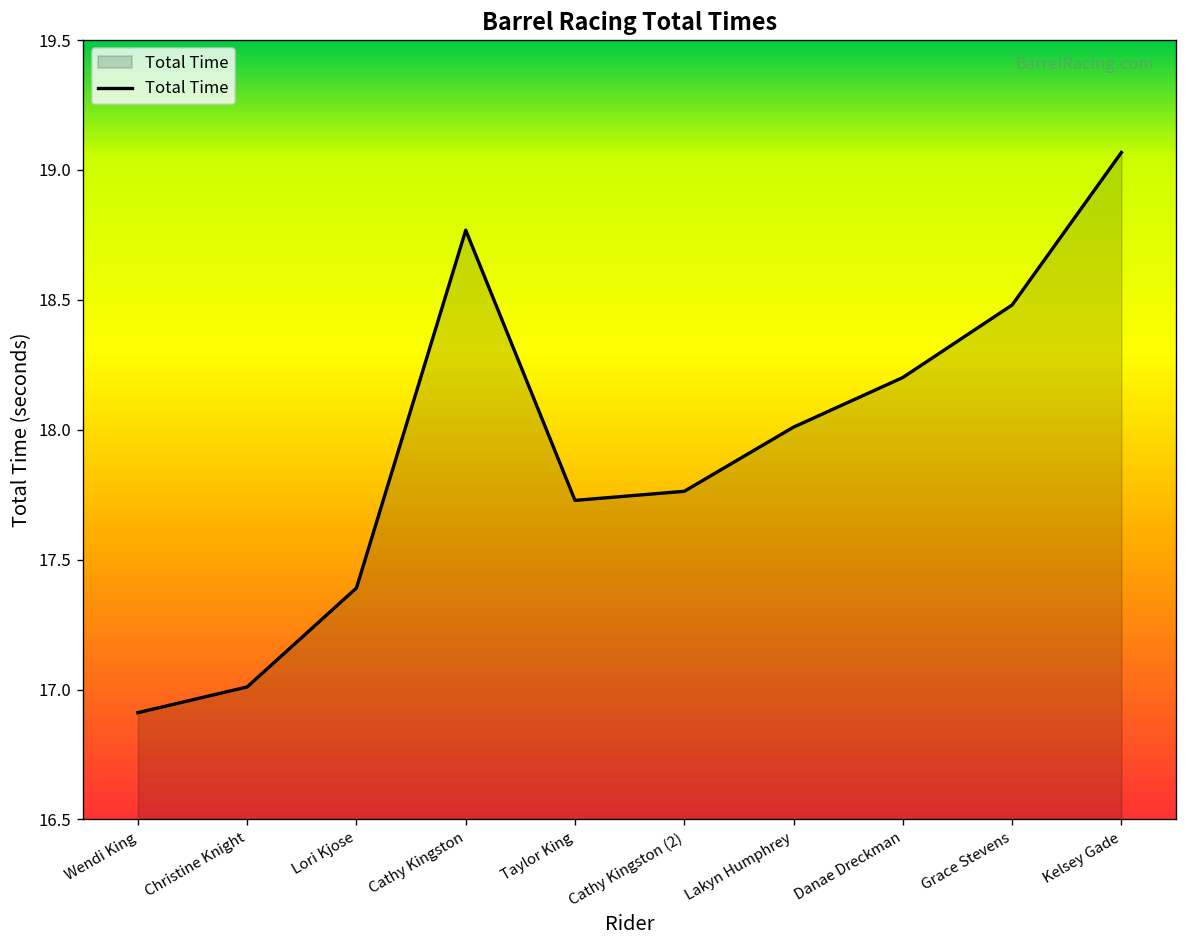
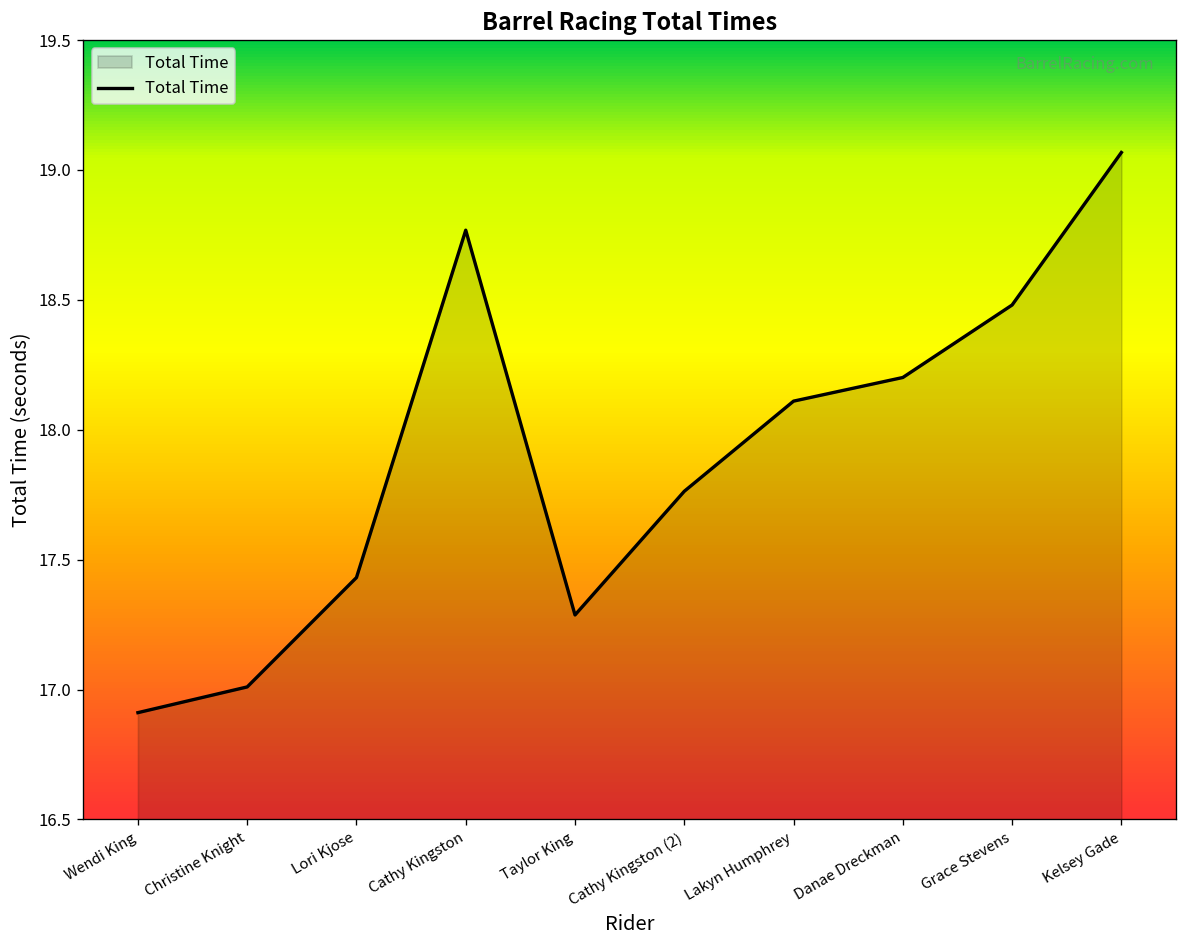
Lori Kjose: 17.39 -> 17.43
Taylor King: 17.73 -> 17.29
Lakyn Humphrey: 18.01 -> 18.11
